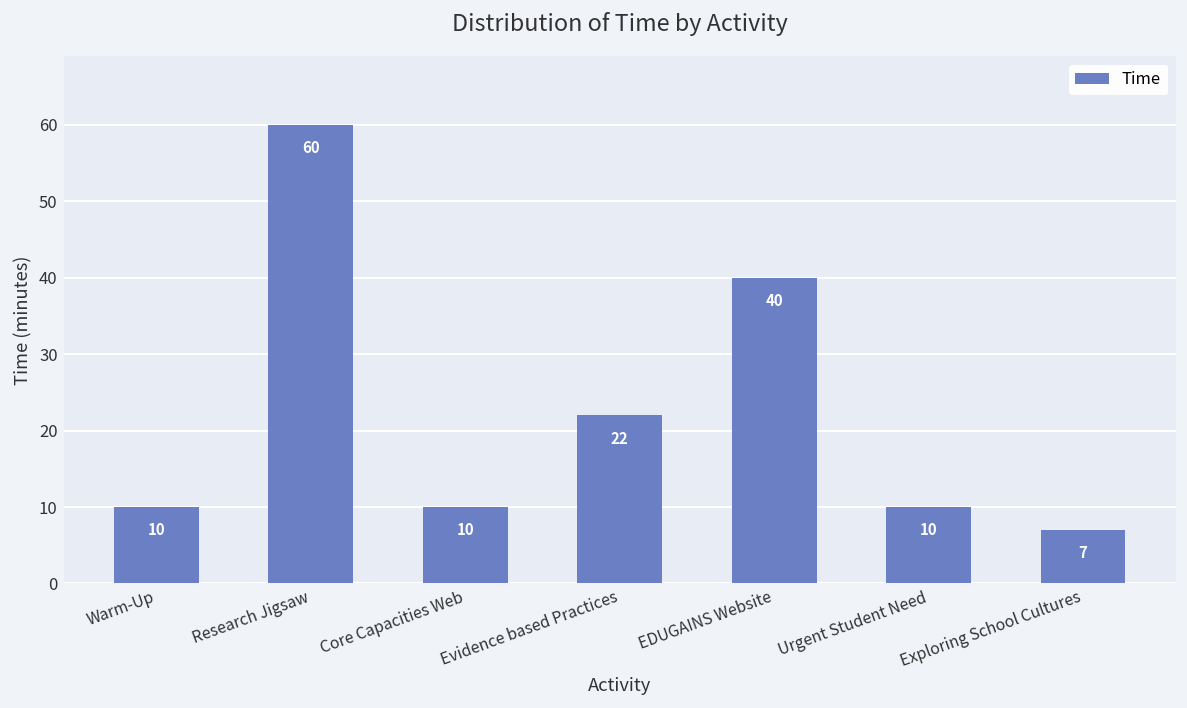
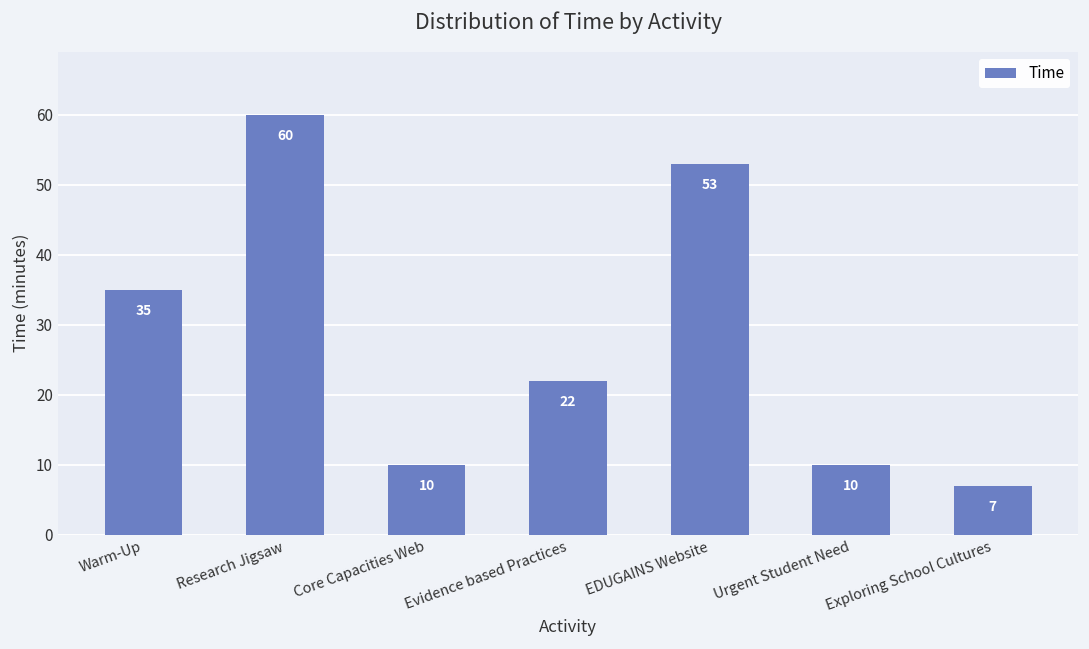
Warm-Up: 10 -> 35
EDUGAINS Website: 40 -> 53
